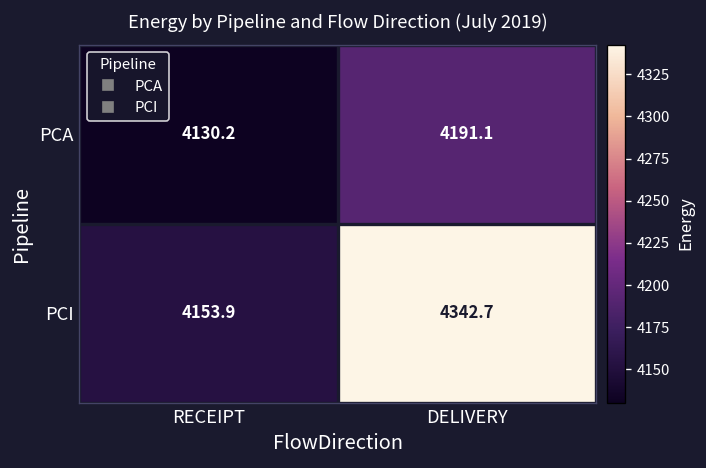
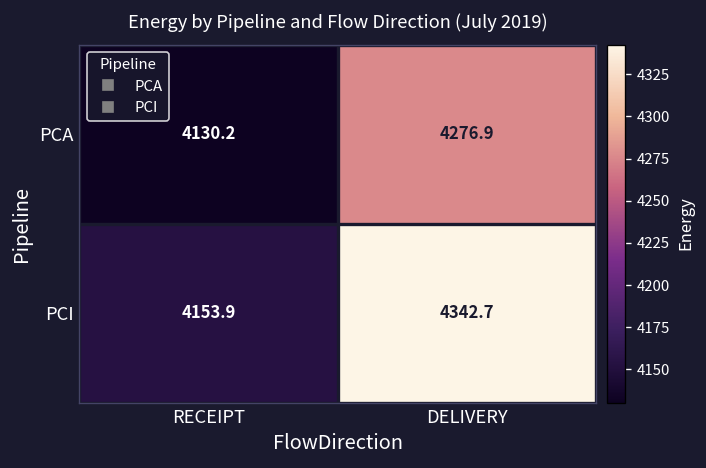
PCA, DELIVERY: 4191.1 -> 4276.9
